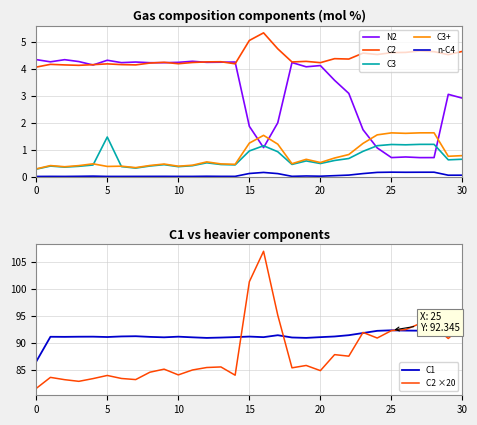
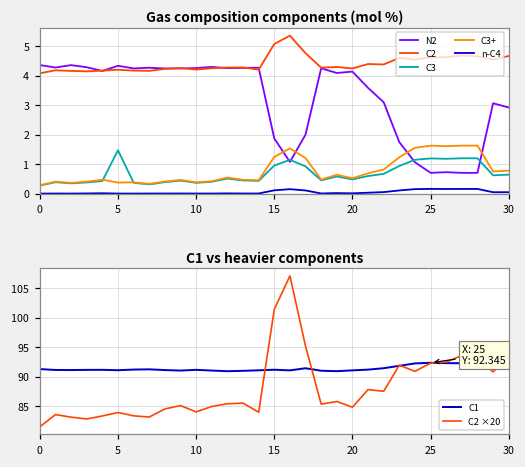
C1 vs heavier components, C1, 0: 87 -> 91
